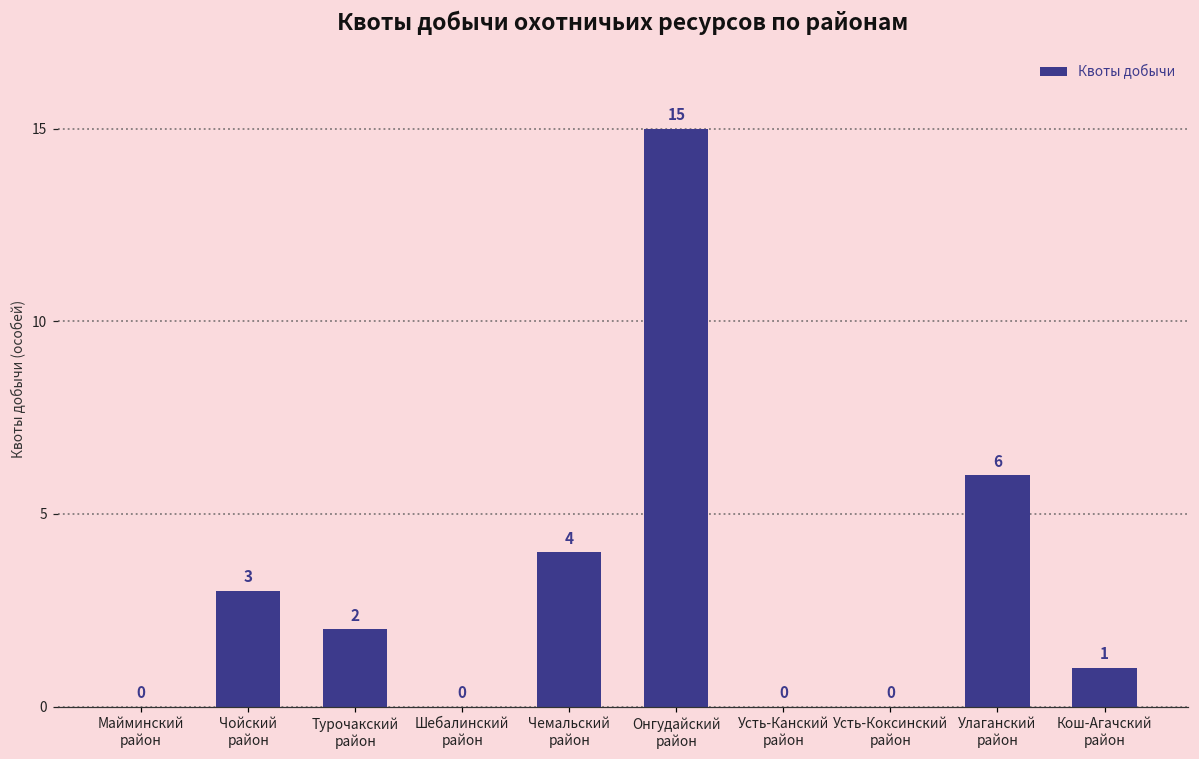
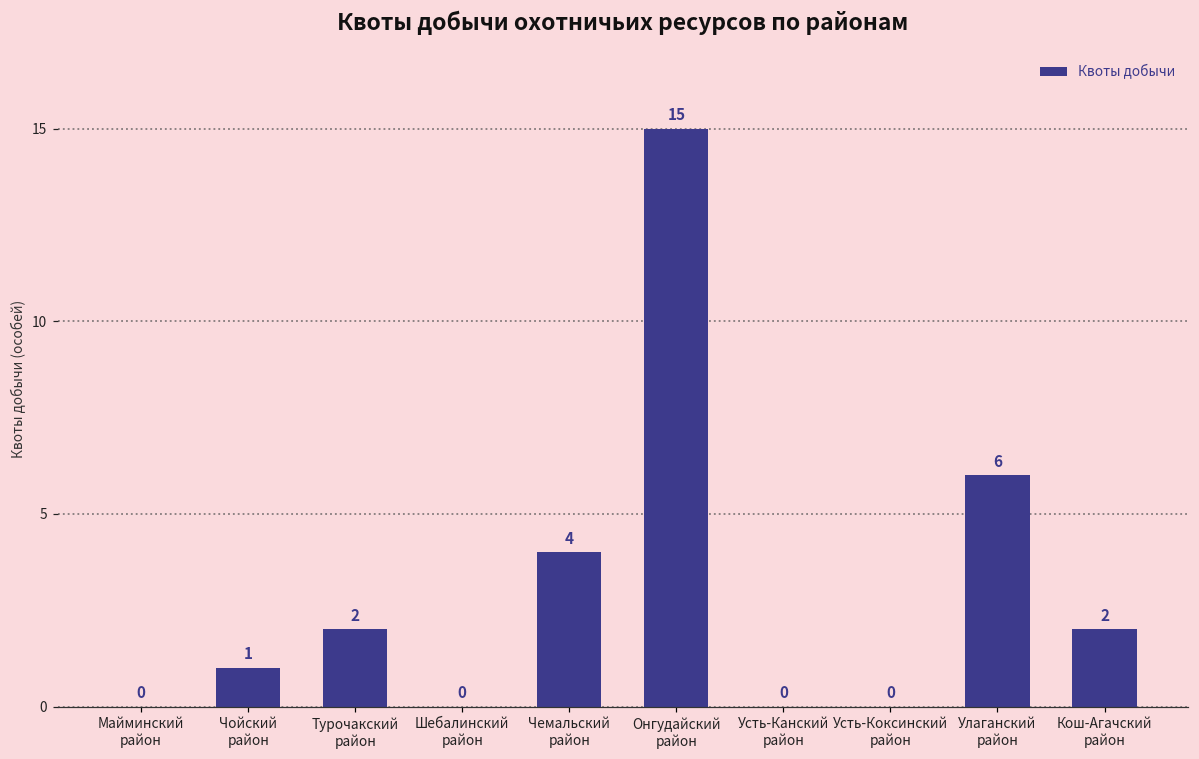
Чойский район: 3 -> 1
Кош-Агачский район: 1 -> 2
